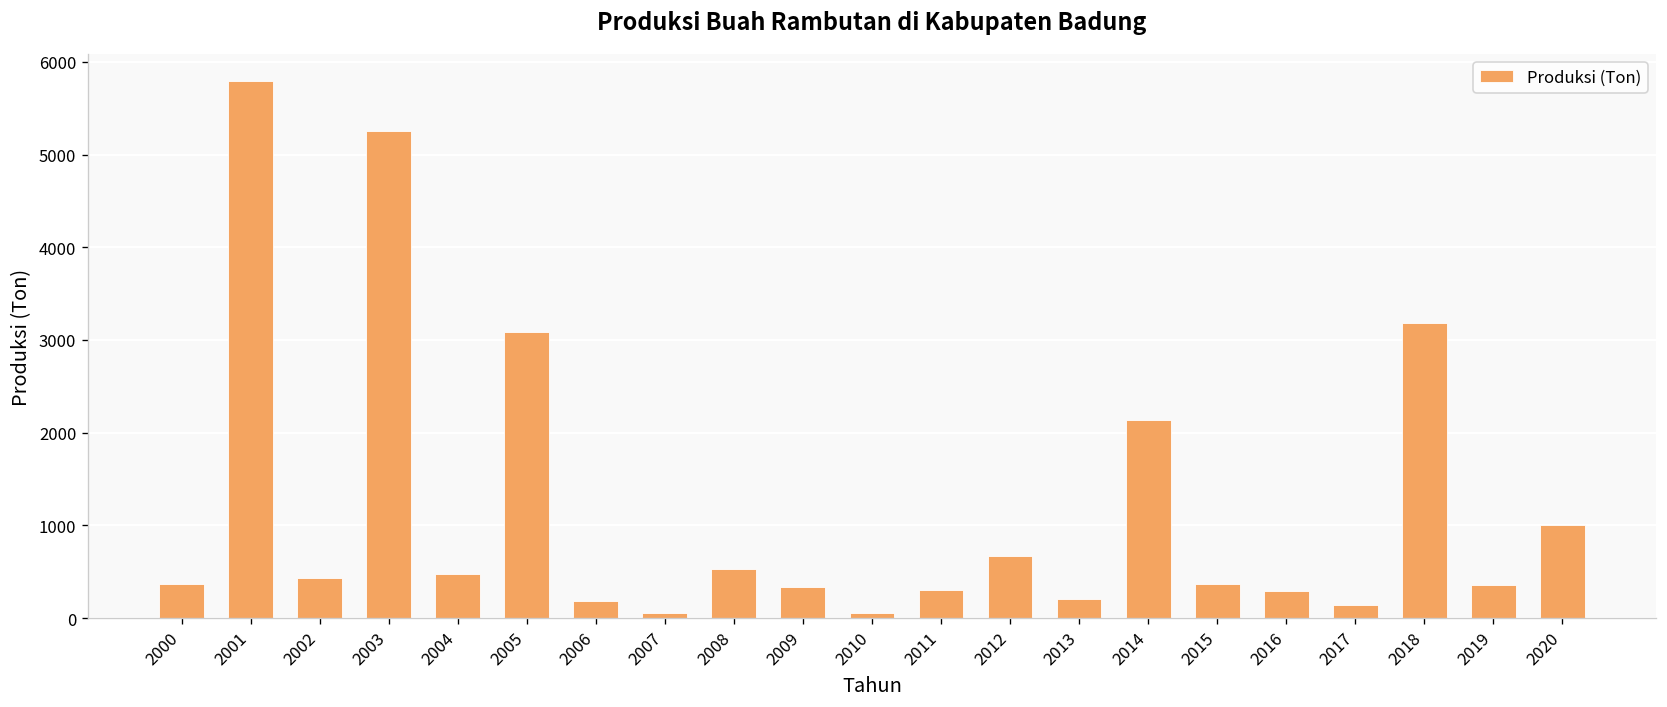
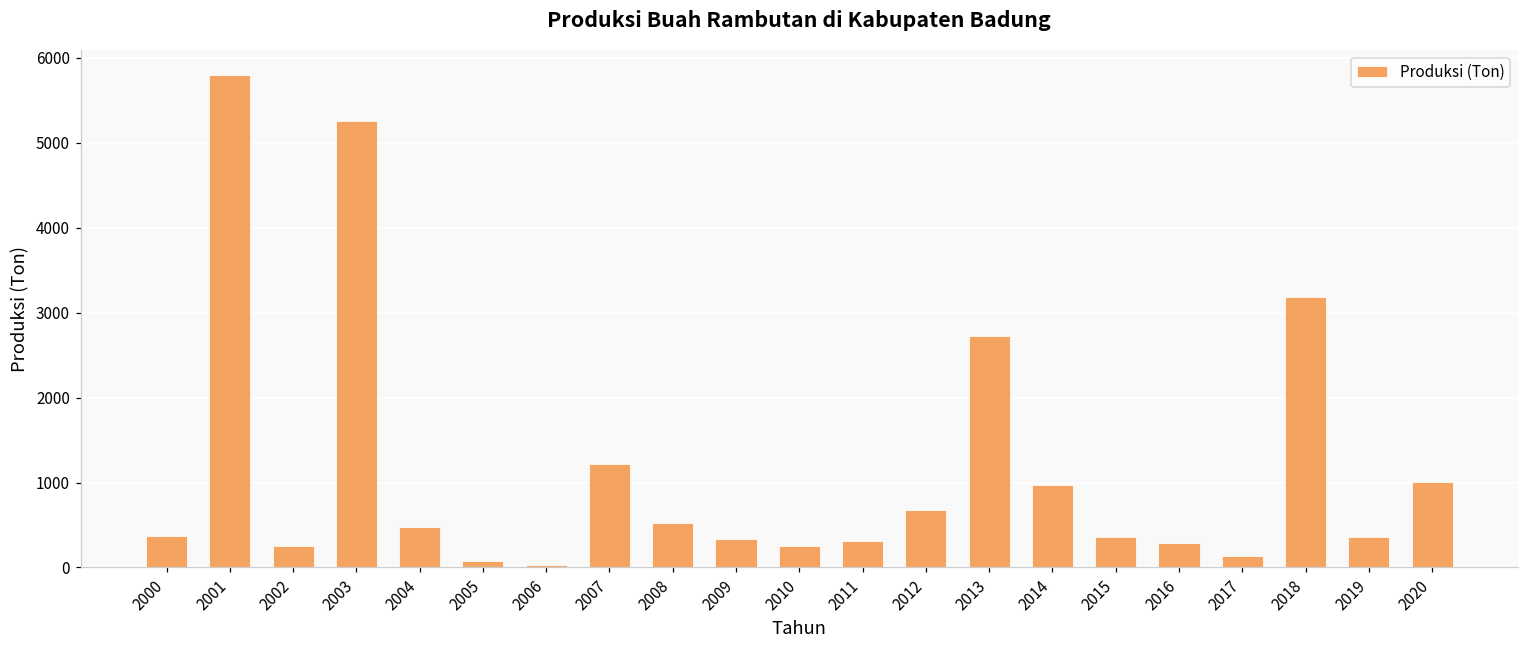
2002: 400 -> 300
2005: 3100 -> 100
2006: 200 -> 0
2007: 100 -> 1200
2010: 100 -> 300
2013: 200 -> 2700
2014: 2100 -> 1000
